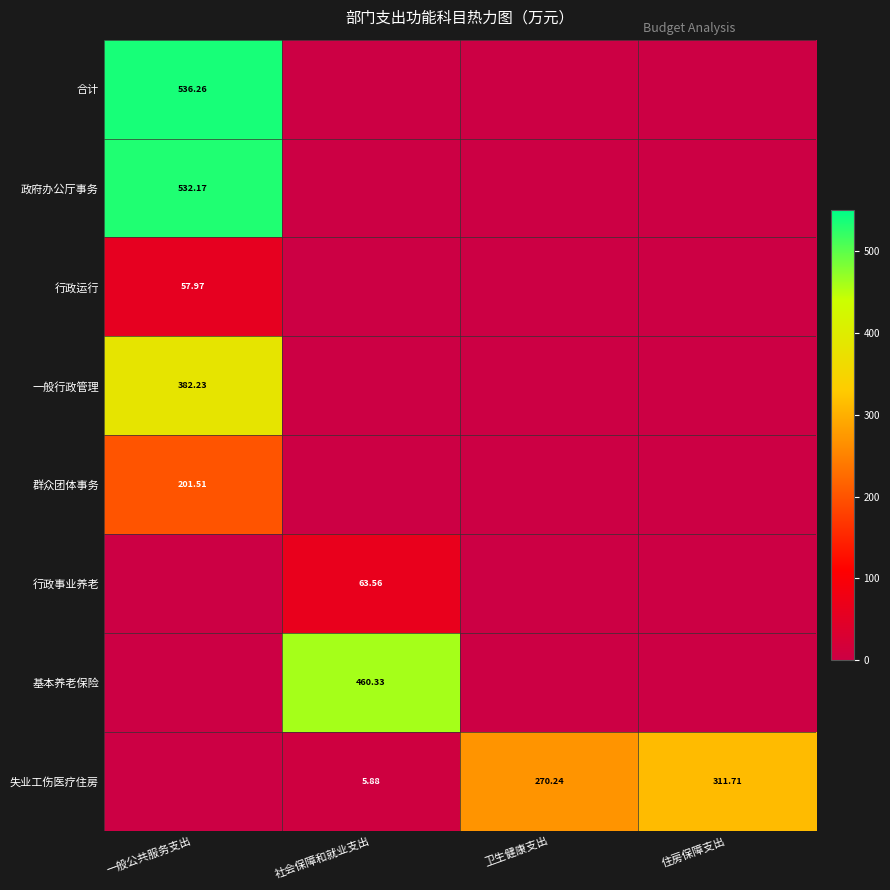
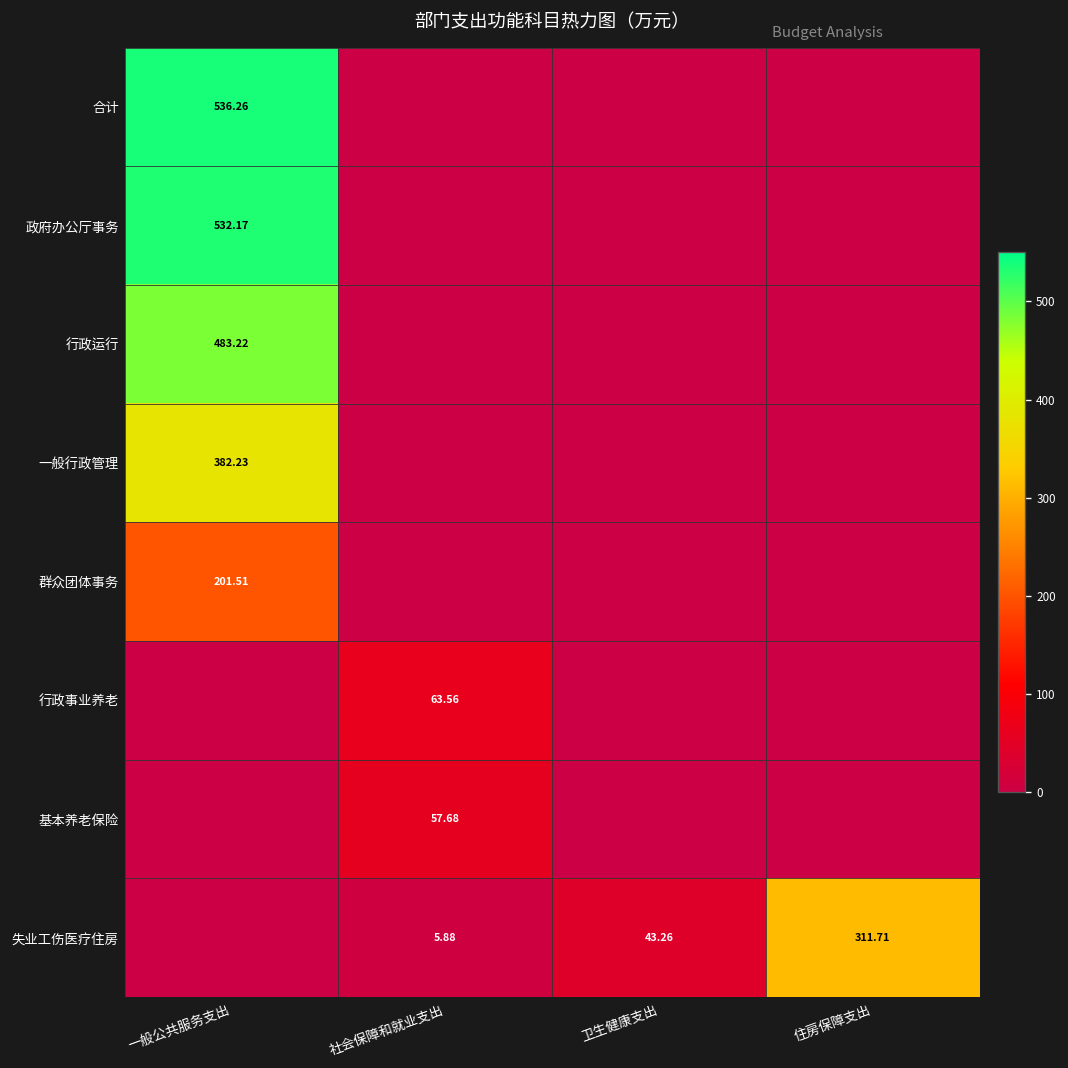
行政运行, 一般公共服务支出: 57.97 -> 483.22
基本养老保险, 社会保障和就业支出: 460.33 -> 57.68
失业工伤医疗住房, 卫生健康支出: 270.24 -> 43.26
